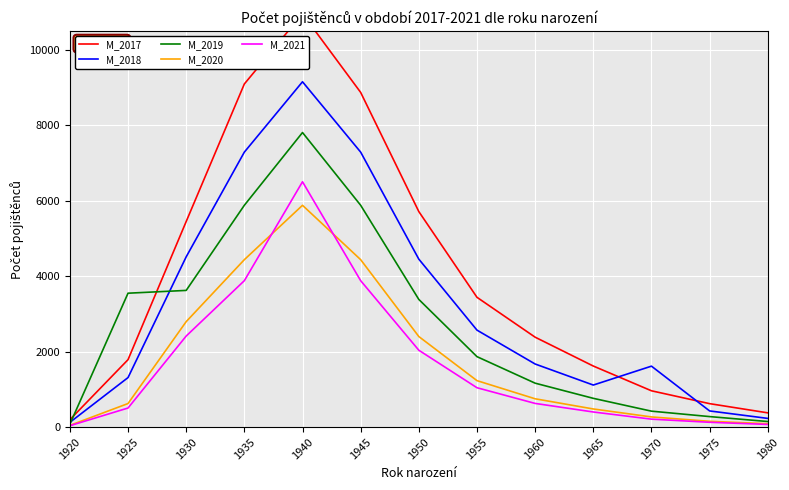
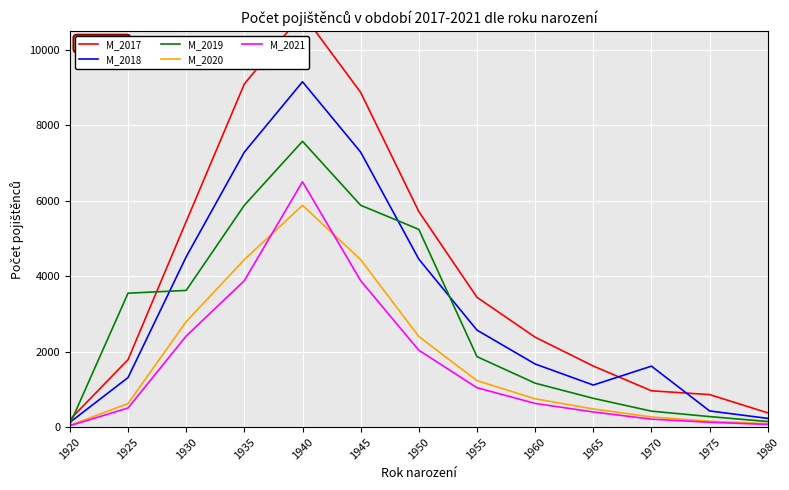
M_2019, 1940: 7800 -> 7600
M_2019, 1950: 3400 -> 5200
M_2017, 1975: 600 -> 900
